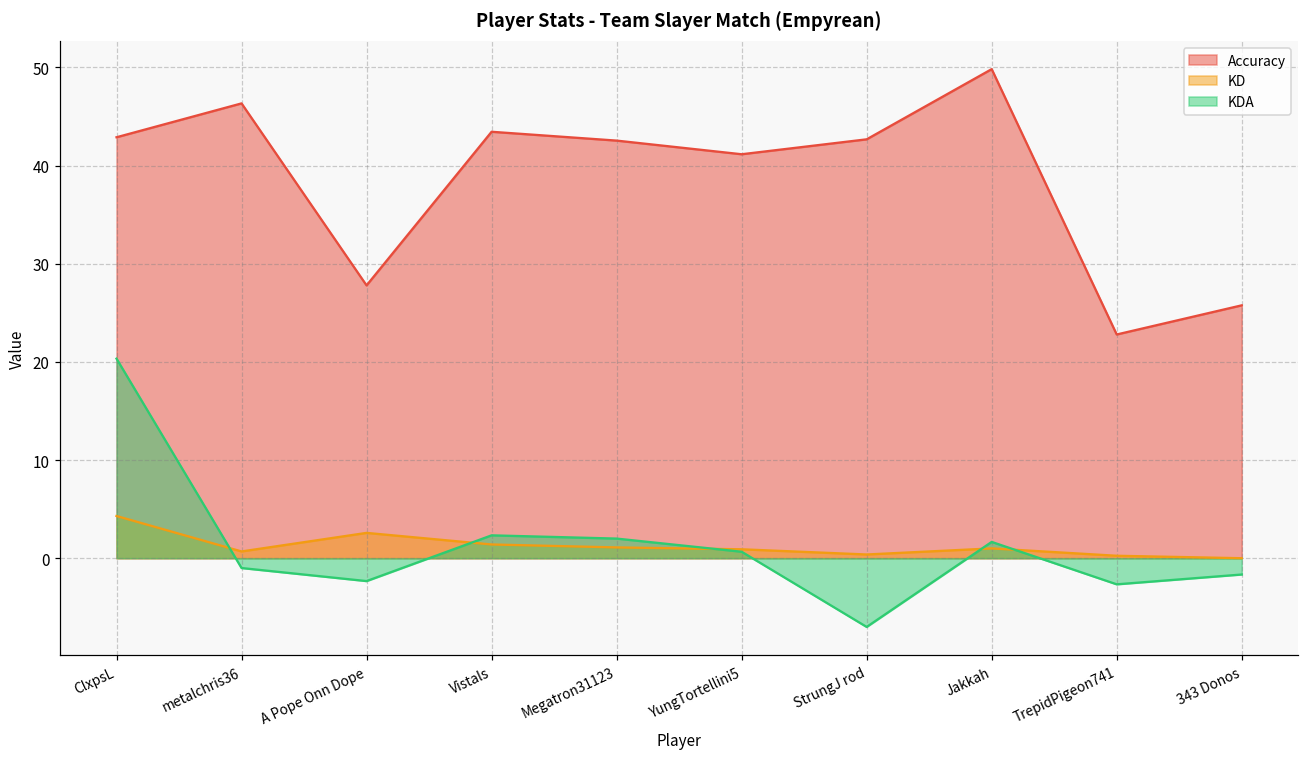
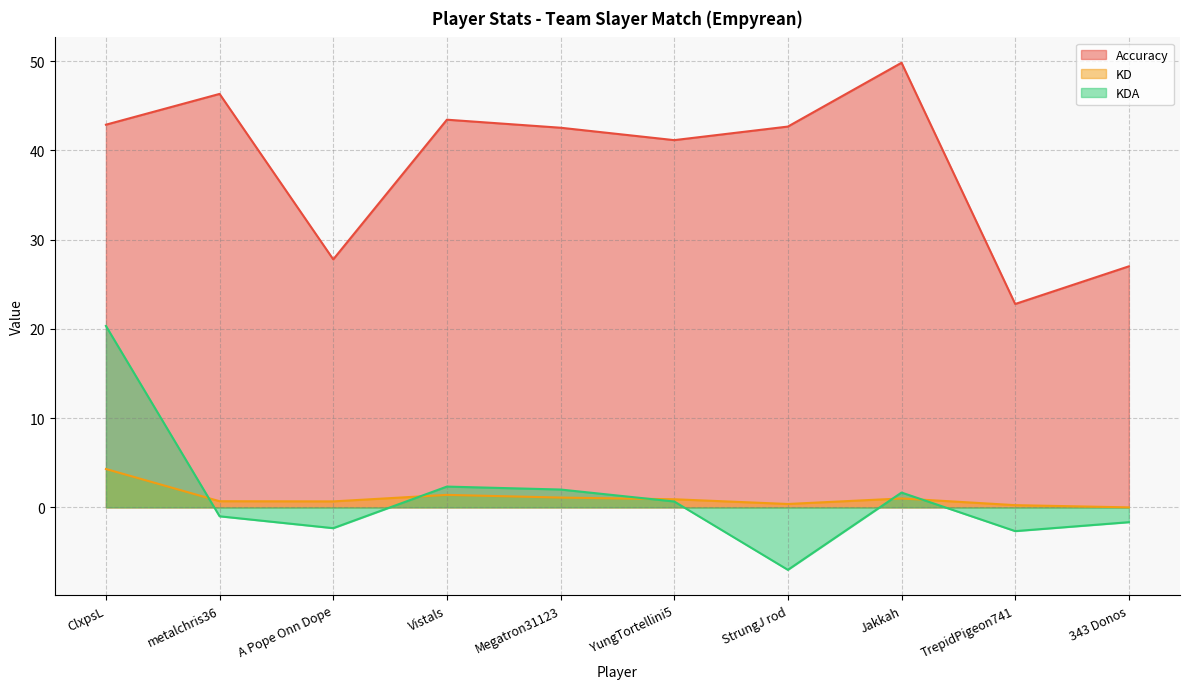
KD, A Pope Onn Dope: 3 -> 1
Accuracy, 343 Donos: 26 -> 27
